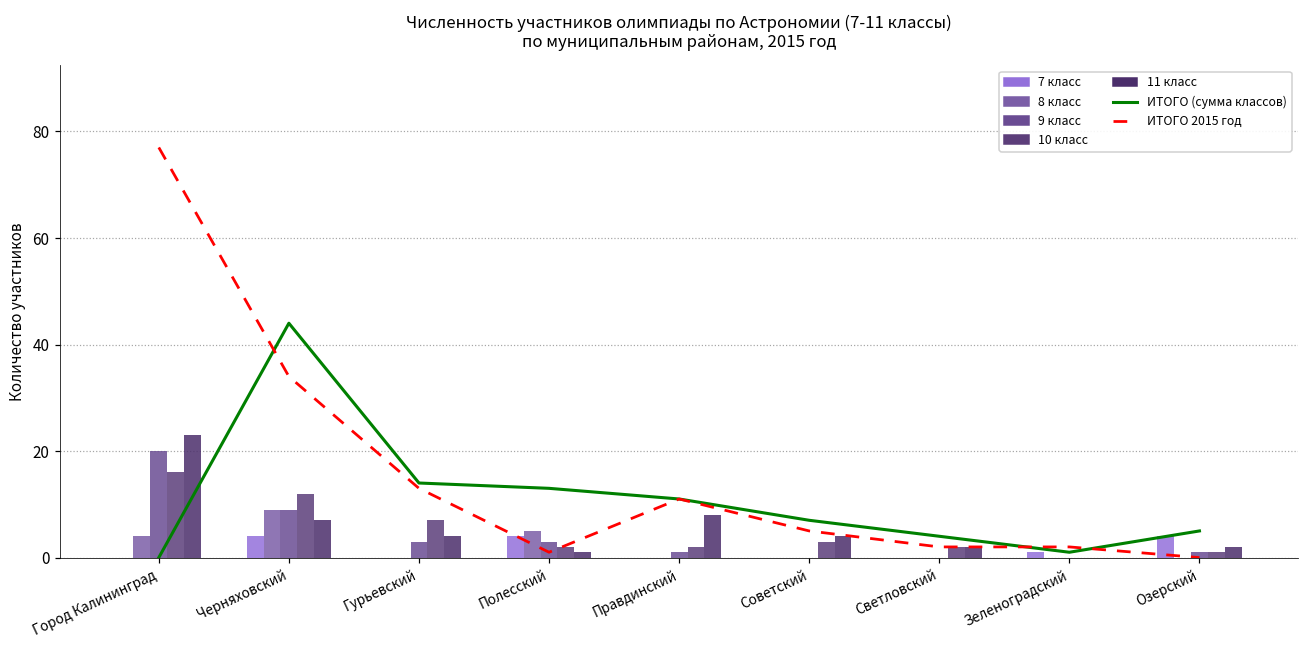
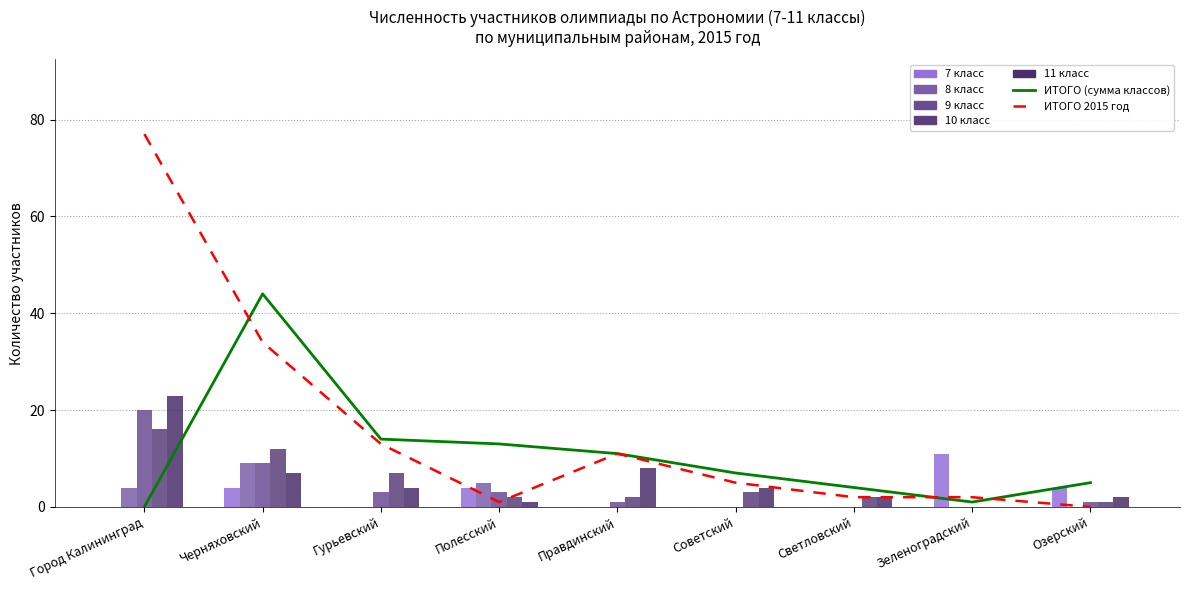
7 класс, Зеленоградский: 1 -> 11
